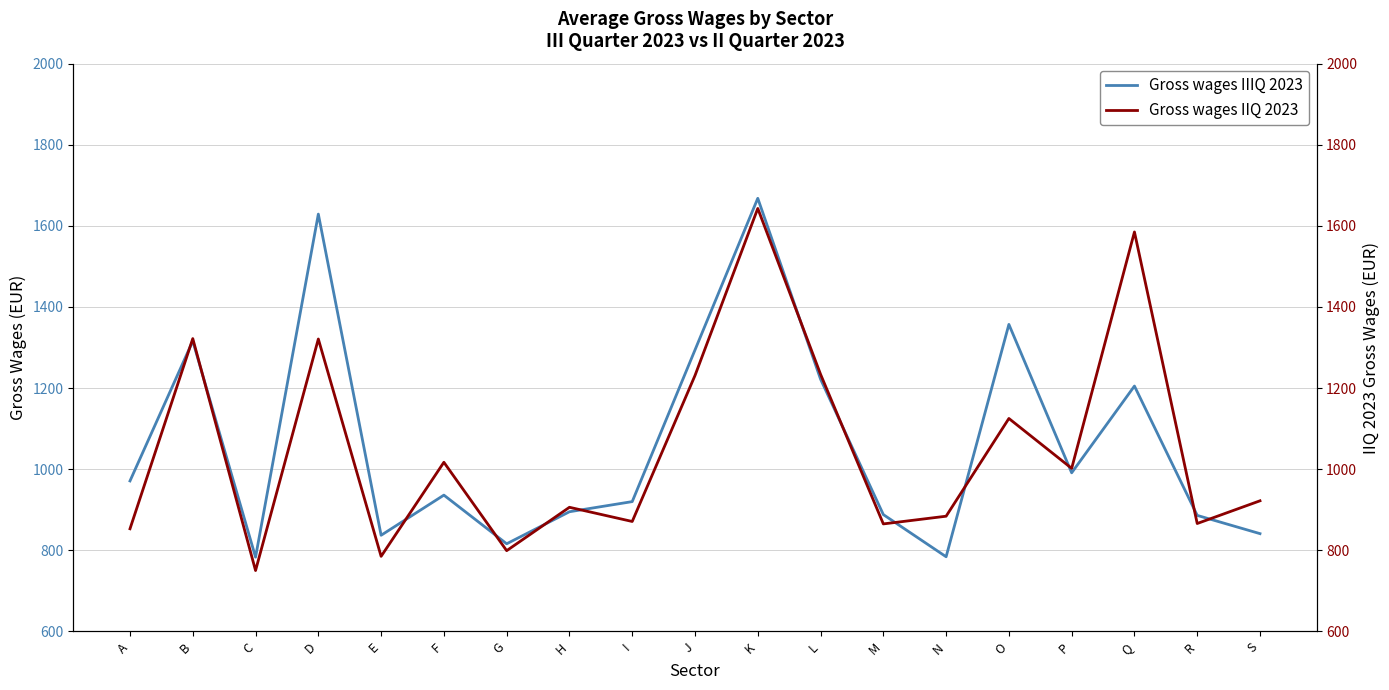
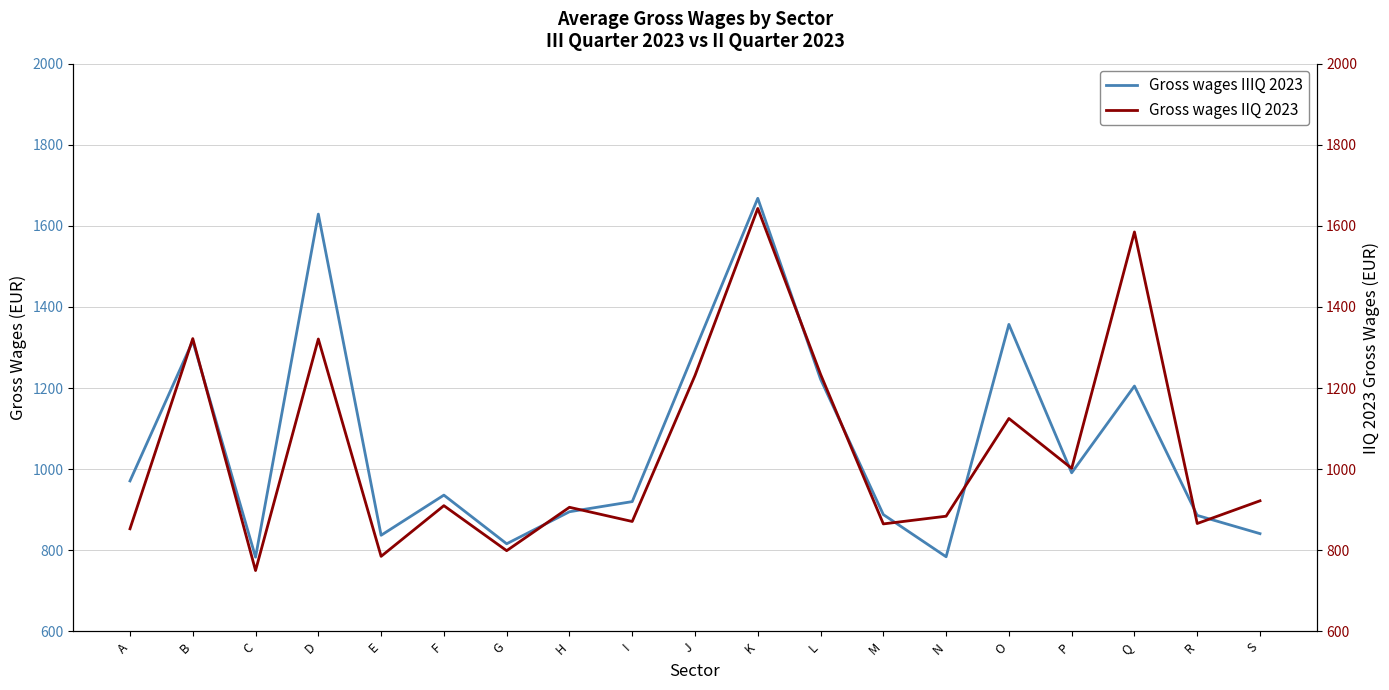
Gross wages IIQ 2023, F: 1020 -> 910
